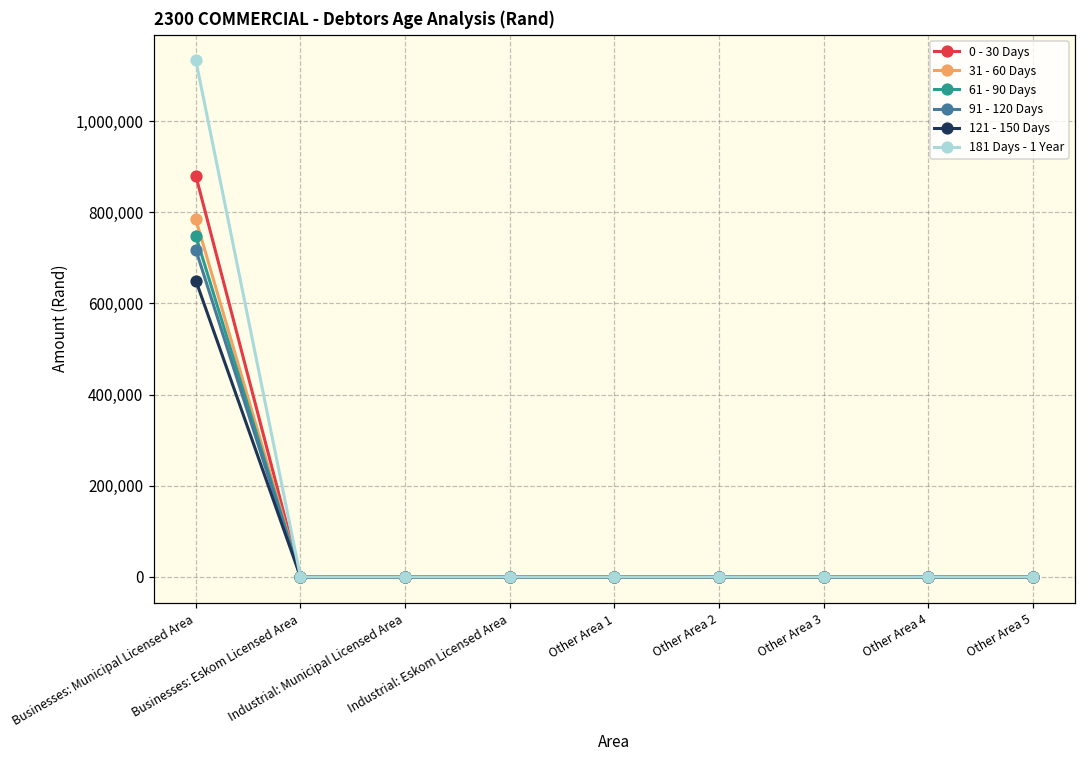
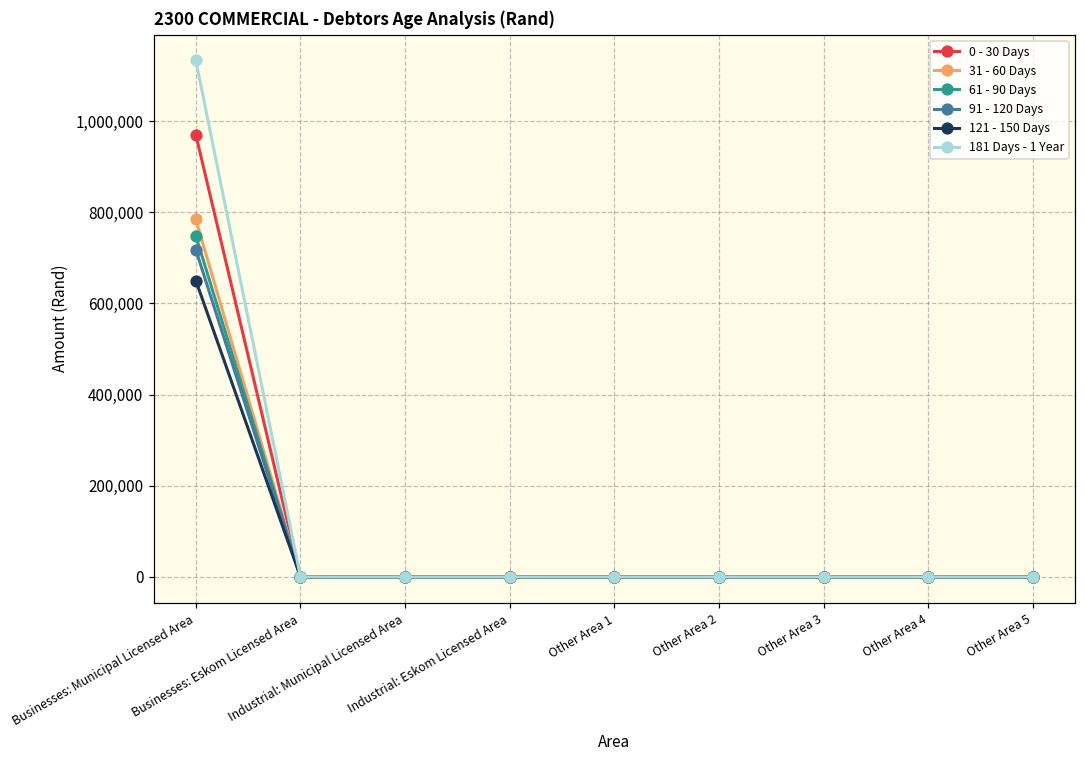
0 - 30 Days, Businesses: Municipal Licensed Area: 880,000 -> 970,000
